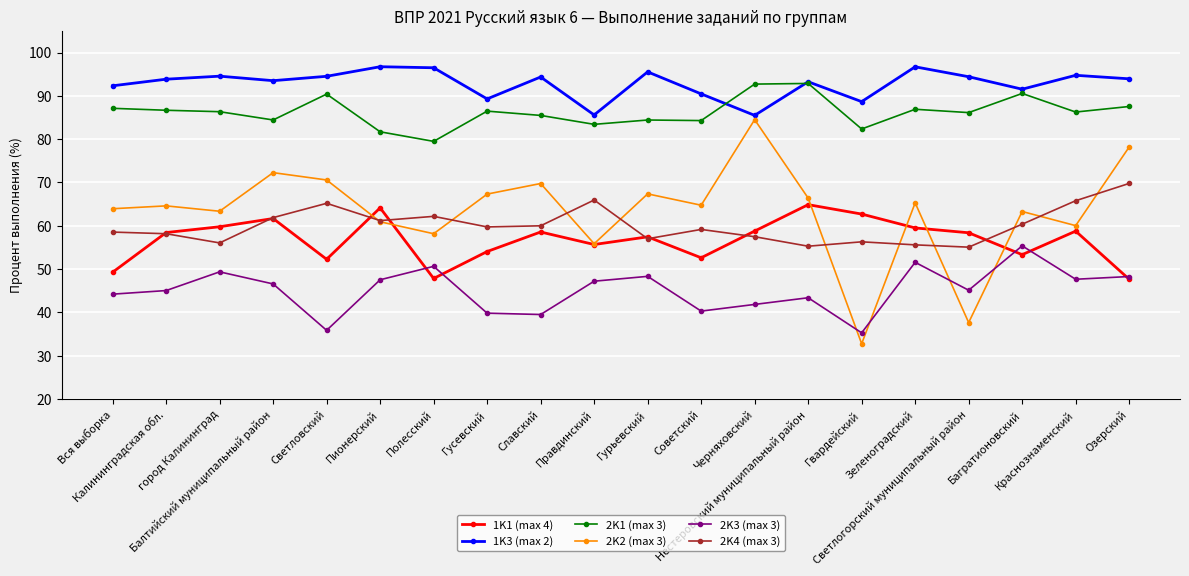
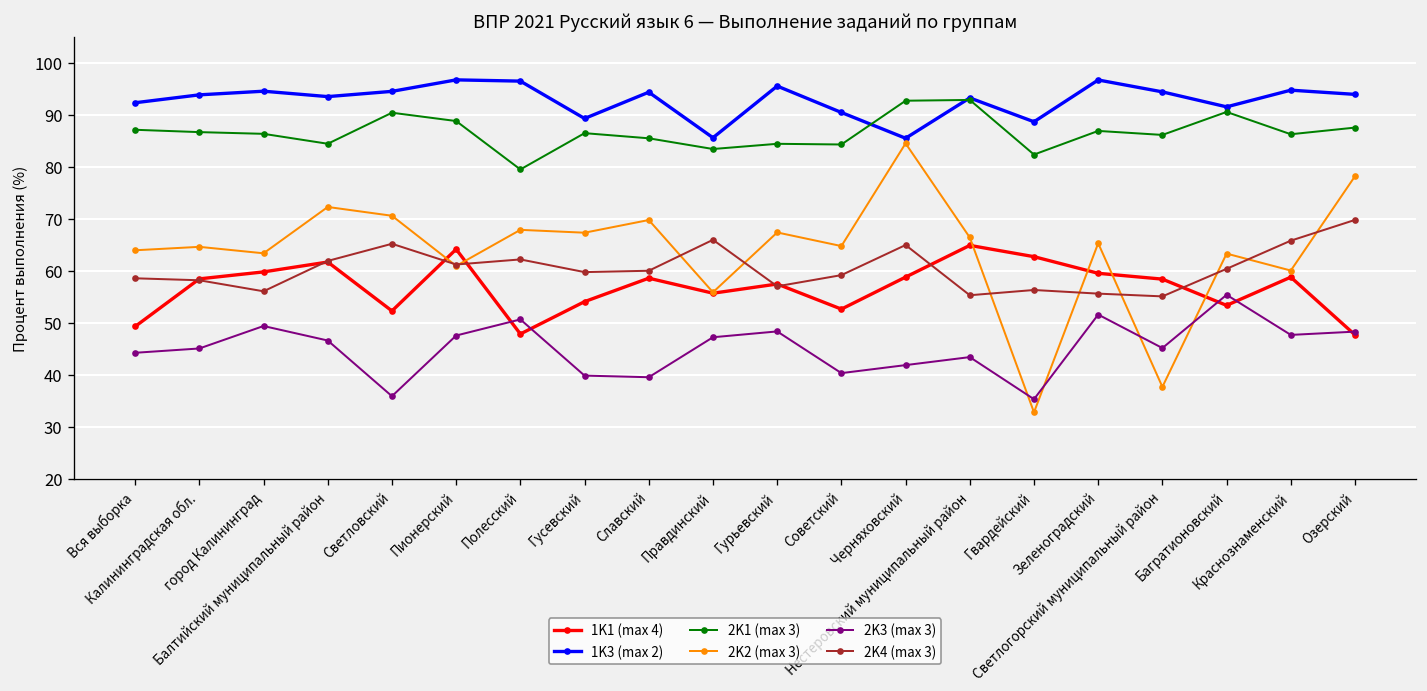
2K1 (max 3), Пионерский: 82 -> 89
2K2 (max 3), Полесский: 58 -> 68
2K4 (max 3), Черняховский: 57 -> 65
